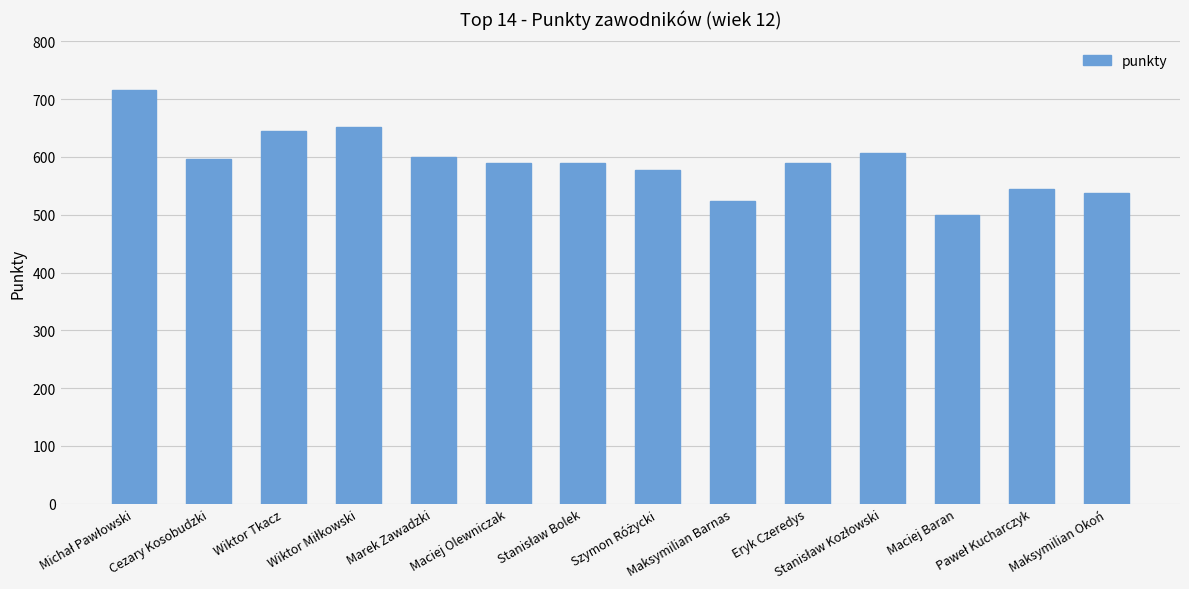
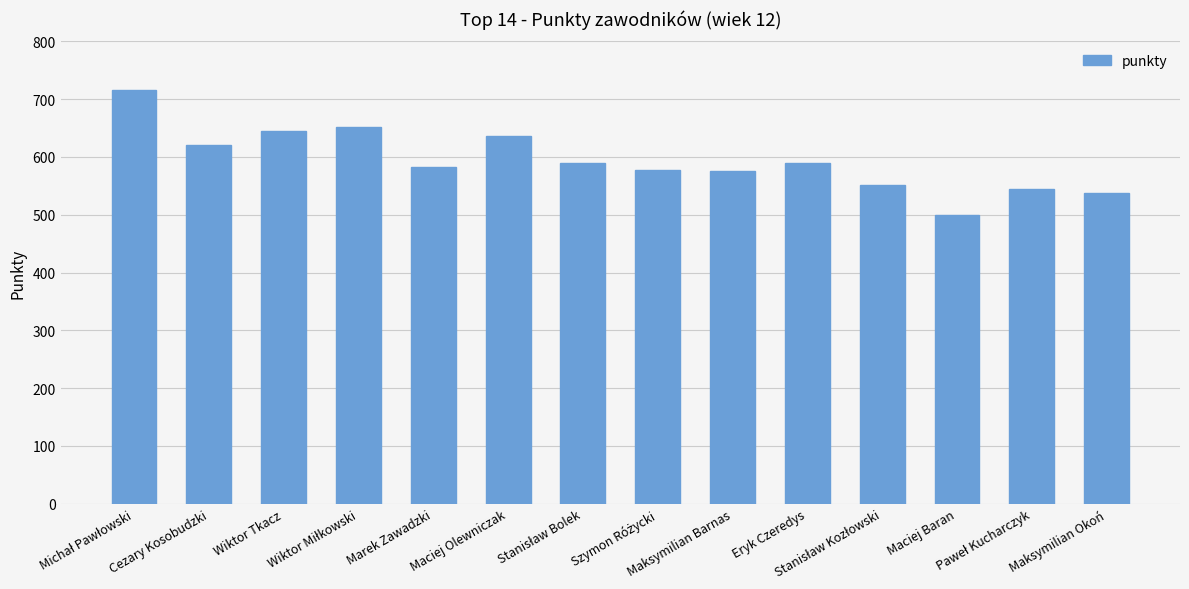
Cezary Kosobudzki: 600 -> 620
Marek Zawadzki: 600 -> 580
Maciej Olewniczak: 590 -> 640
Maksymilian Barnas: 520 -> 580
Stanisław Kozłowski: 610 -> 550
